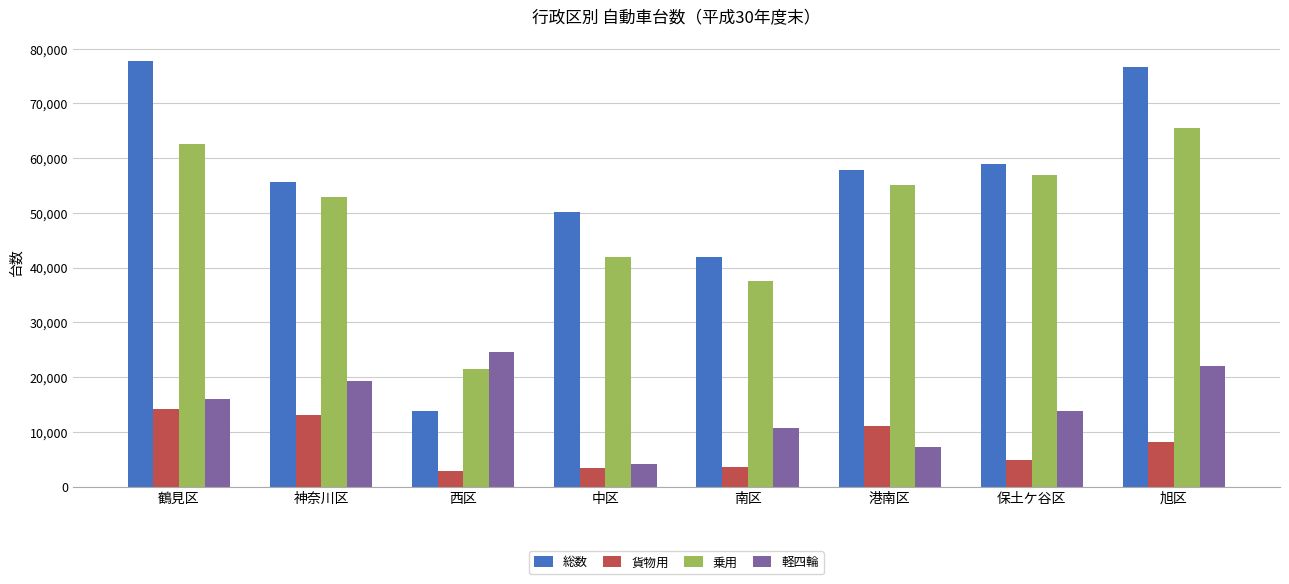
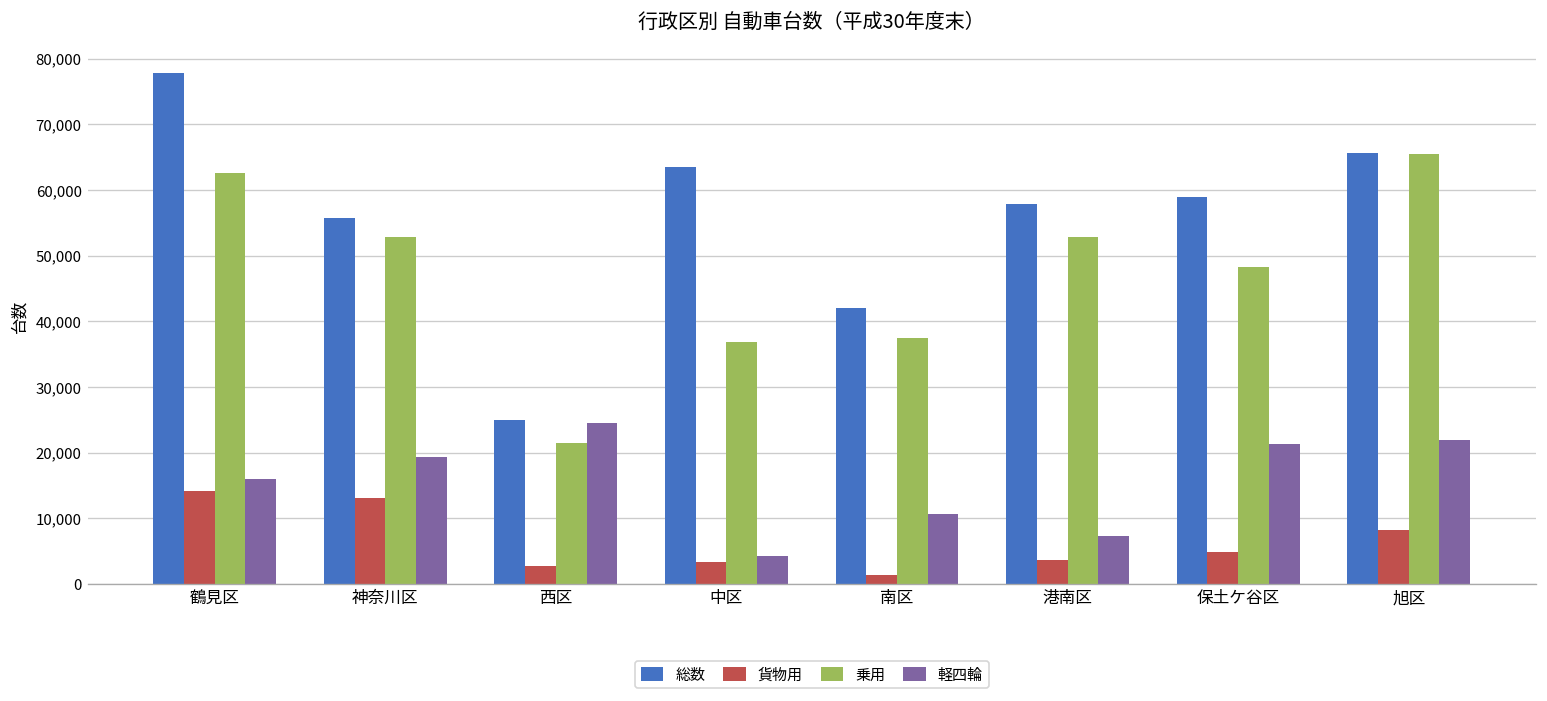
総数, 西区: 14,000 -> 25,000
総数, 中区: 50,000 -> 63,000
乗用, 中区: 42,000 -> 37,000
貨物用, 南区: 4,000 -> 1,000
貨物用, 港南区: 11,000 -> 4,000
乗用, 港南区: 55,000 -> 53,000
乗用, 保土ケ谷区: 57,000 -> 48,000
軽四輪, 保土ケ谷区: 14,000 -> 21,000
総数, 旭区: 77,000 -> 66,000
